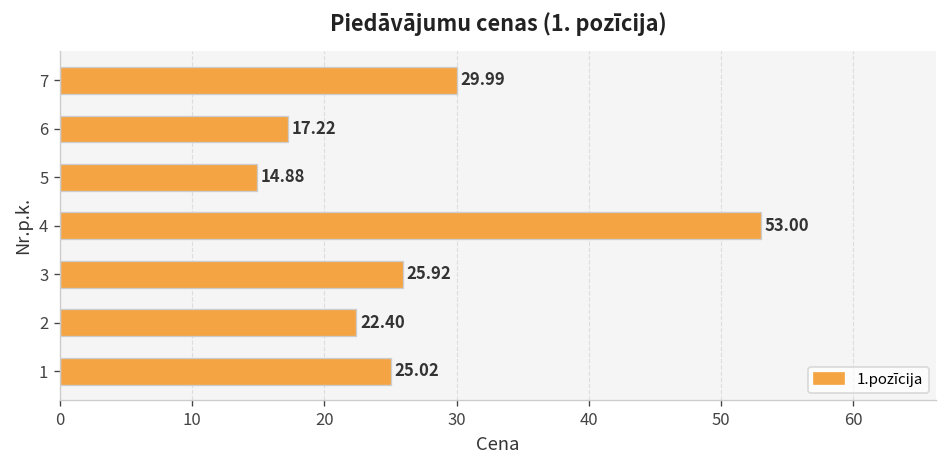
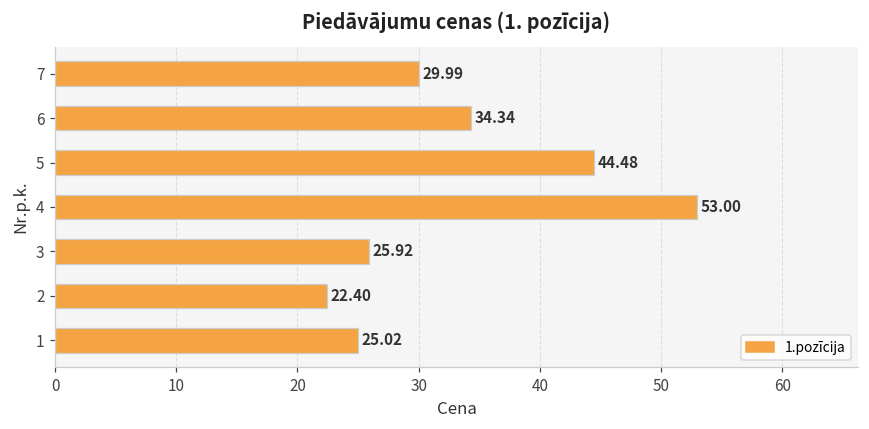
6: 17.22 -> 34.34
5: 14.88 -> 44.48
